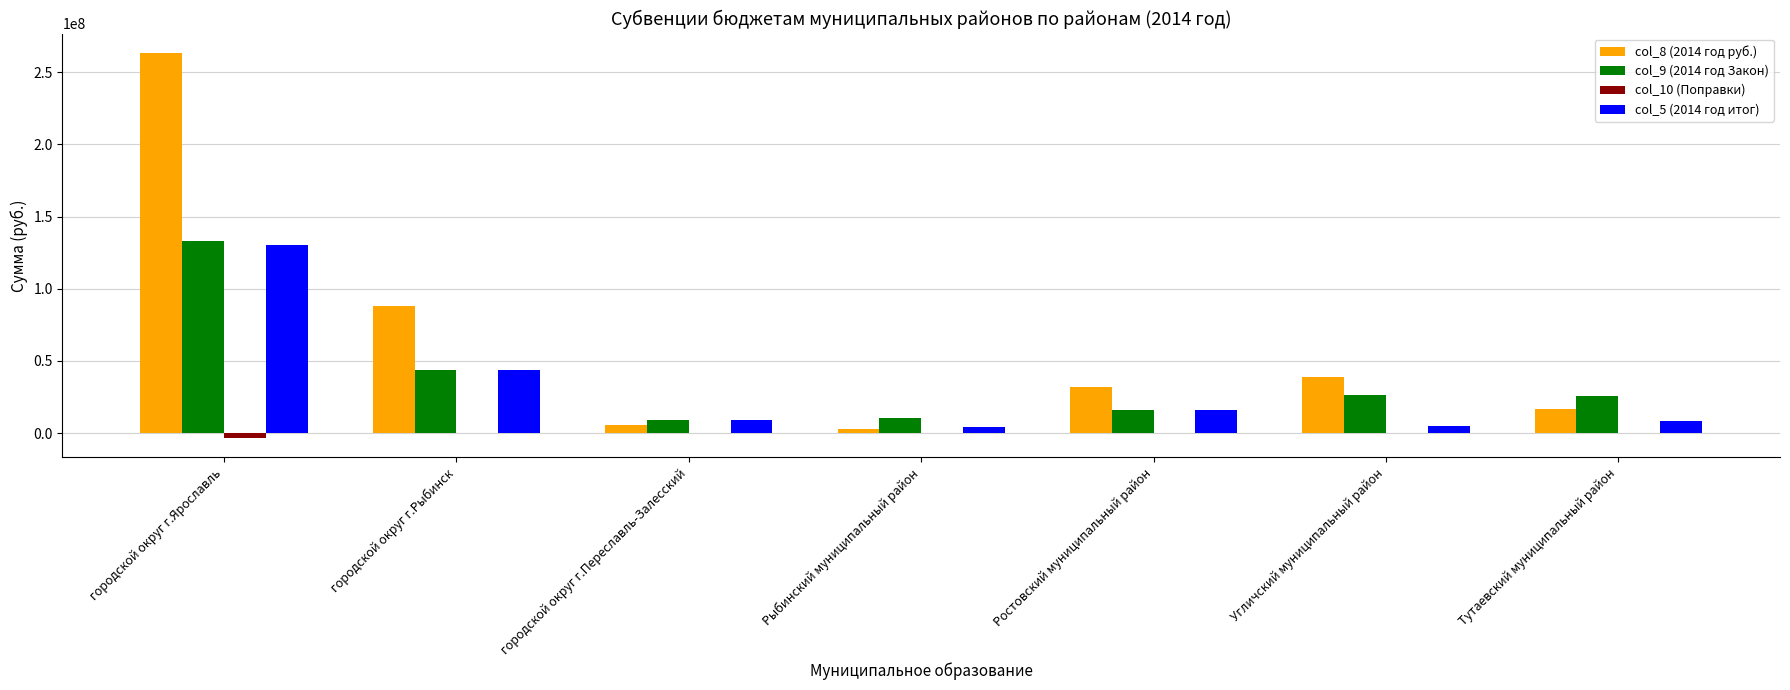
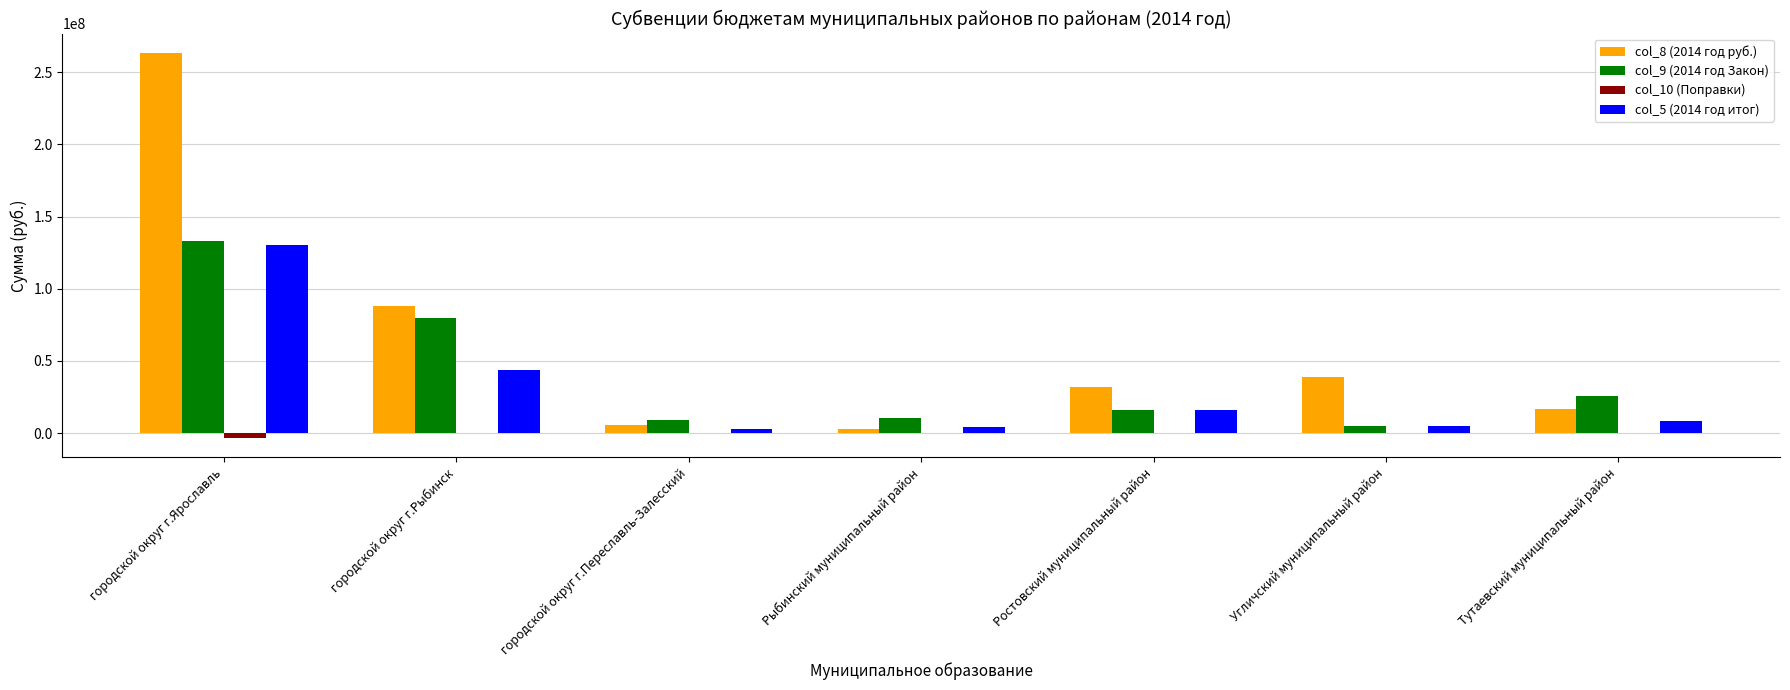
col_9 (2014 год Закон), городской округ г.Рыбинск: 44000000 -> 80000000
col_5 (2014 год итог), городской округ г.Переславль-Залесский: 9000000 -> 3000000
col_9 (2014 год Закон), Угличский муниципальный район: 27000000 -> 5000000
